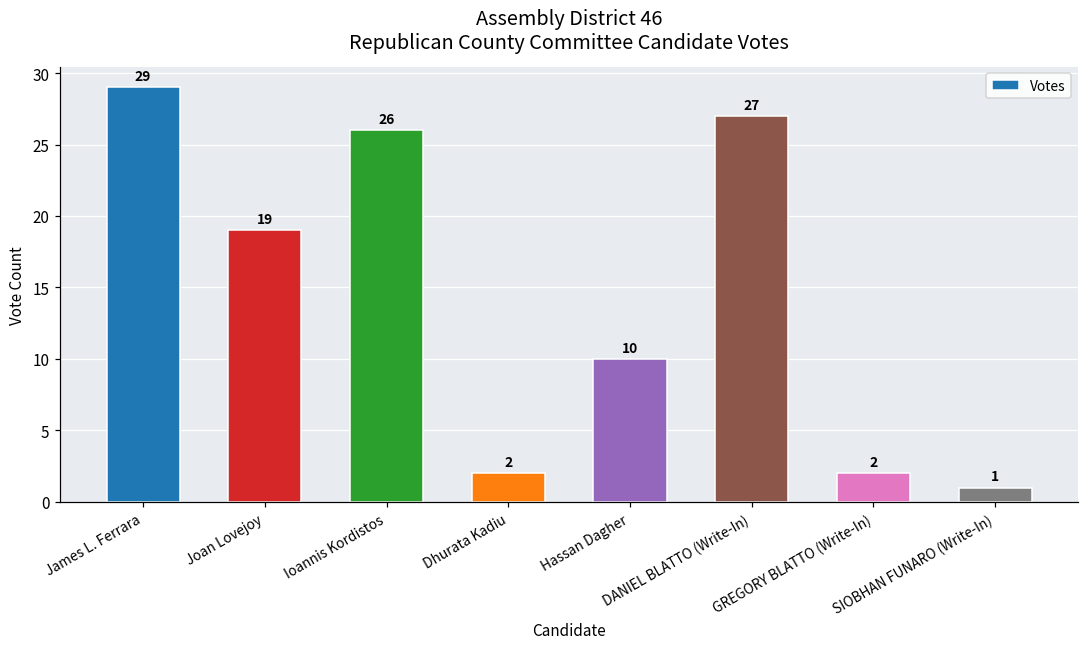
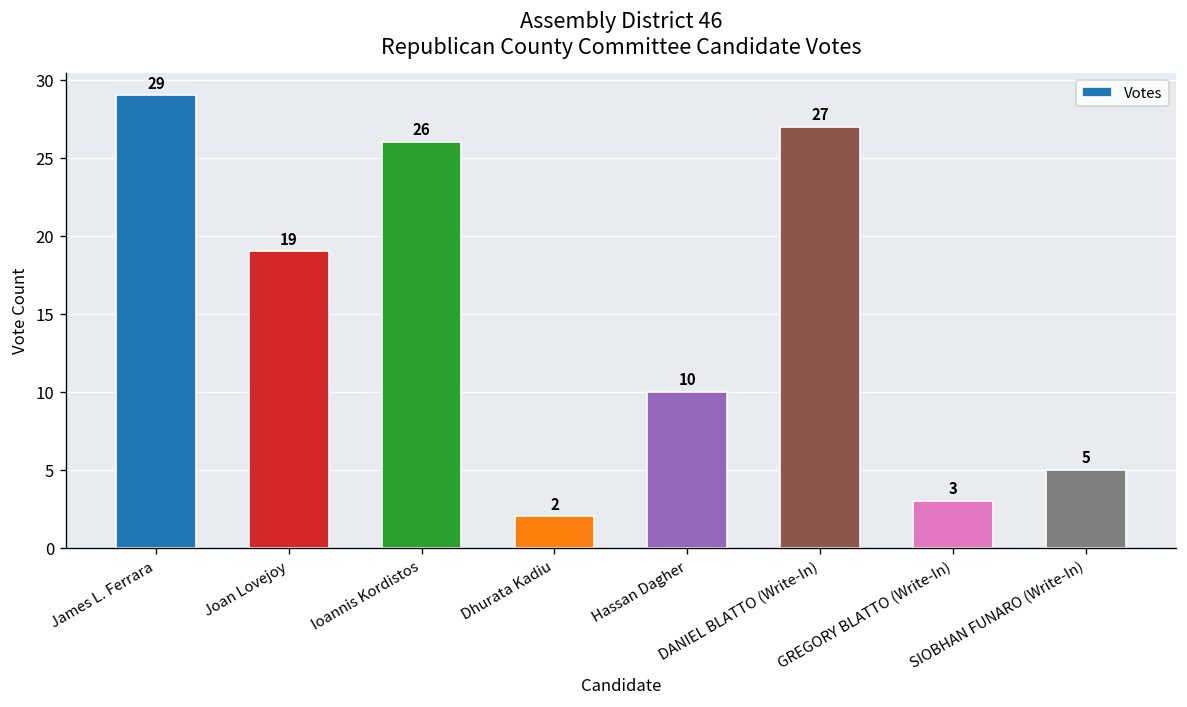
GREGORY BLATTO (Write-In): 2 -> 3
SIOBHAN FUNARO (Write-In): 1 -> 5
